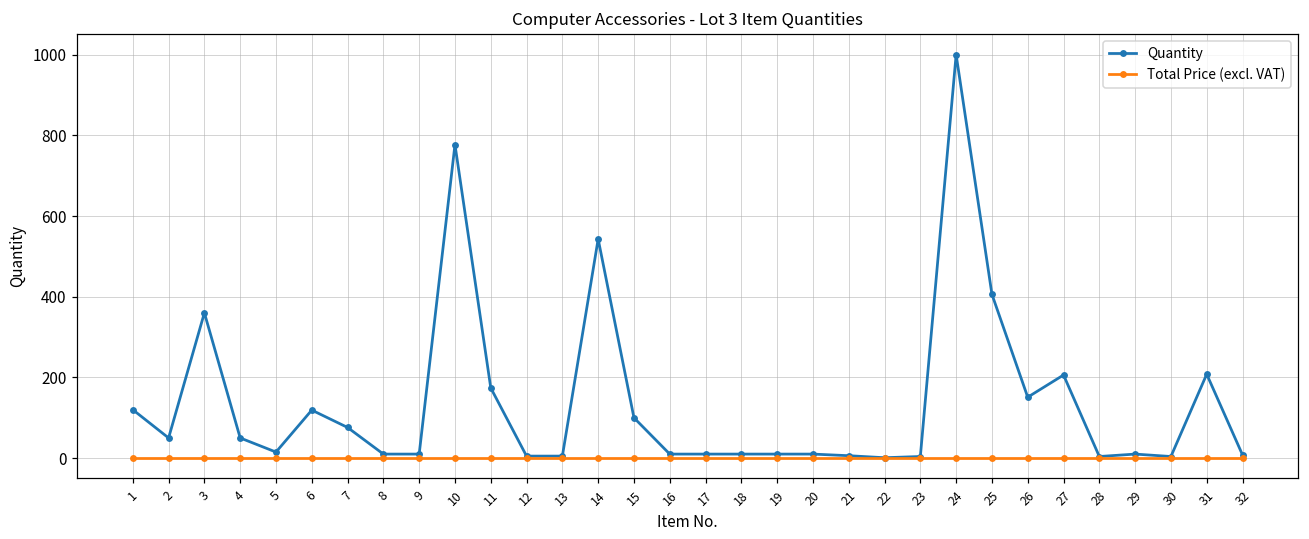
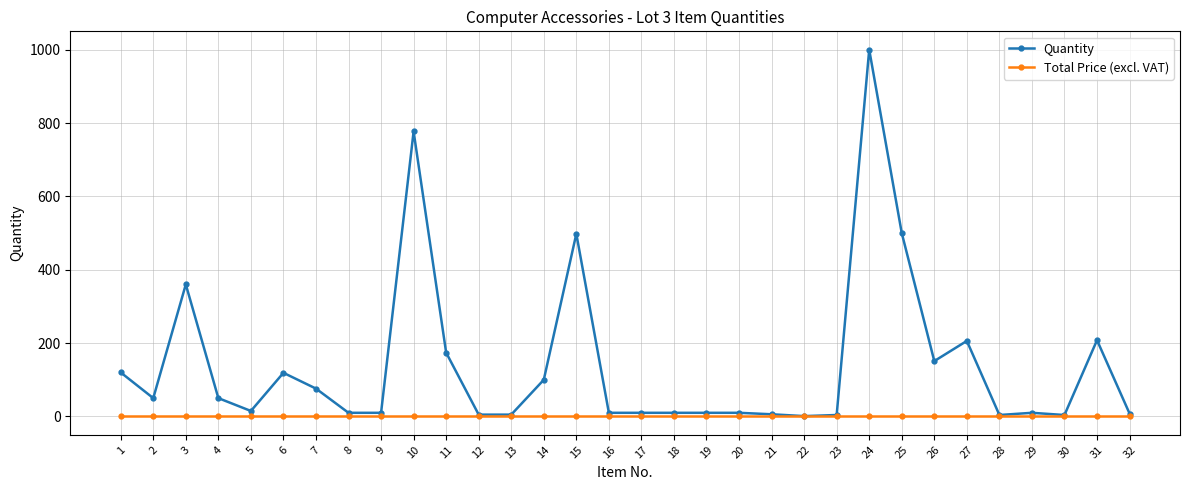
Quantity, 14: 540 -> 100
Quantity, 15: 100 -> 500
Quantity, 25: 410 -> 500
